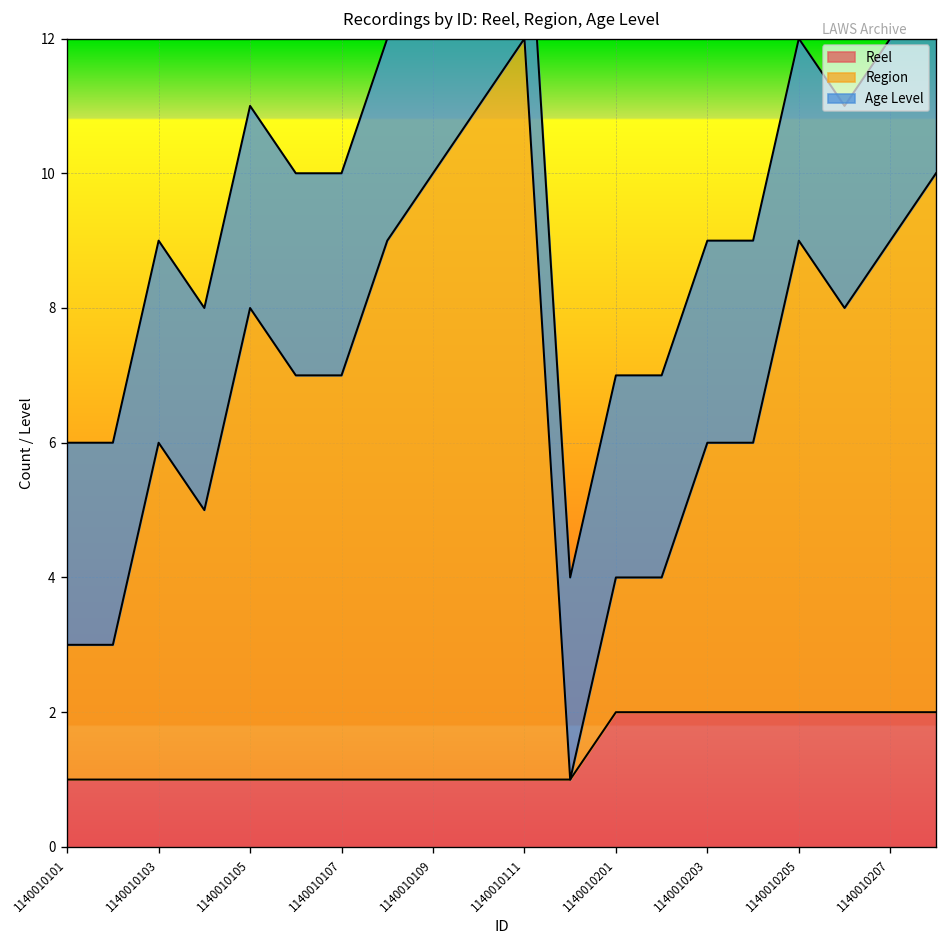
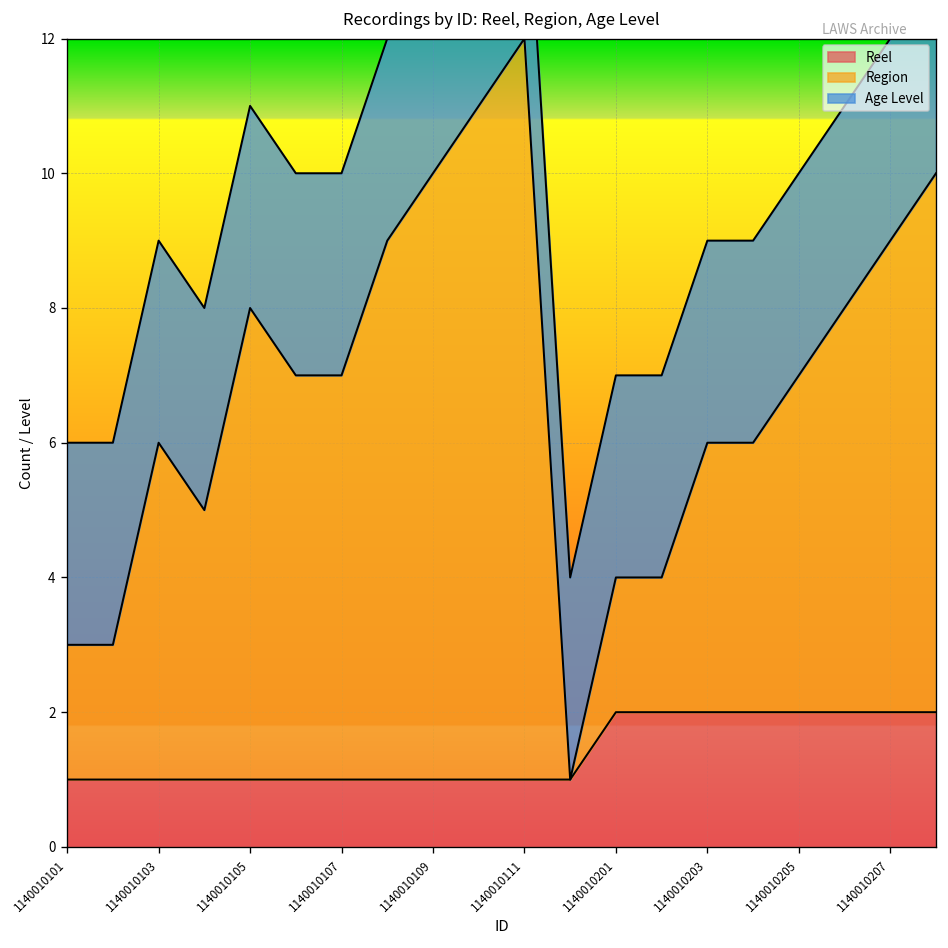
Region, 1140010205: 7 -> 5
